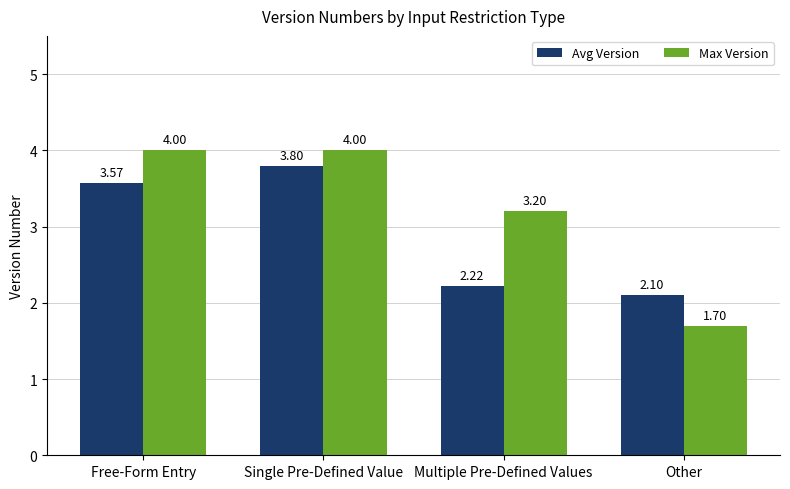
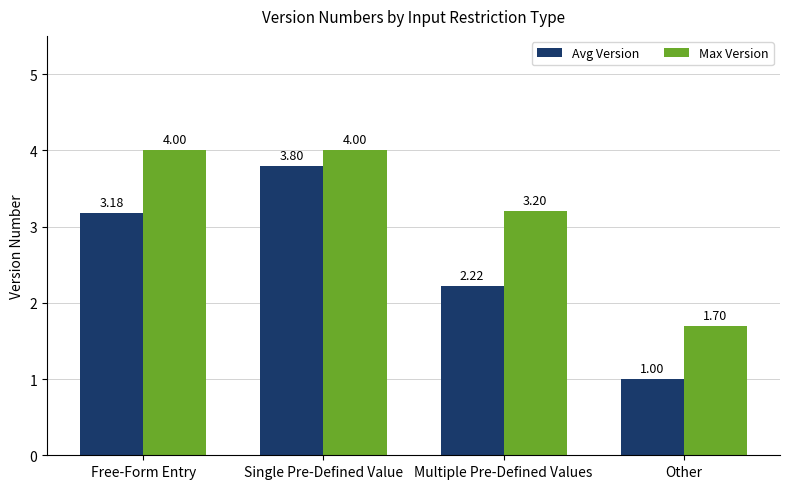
Avg Version, Free-Form Entry: 3.57 -> 3.18
Avg Version, Other: 2.10 -> 1.00
